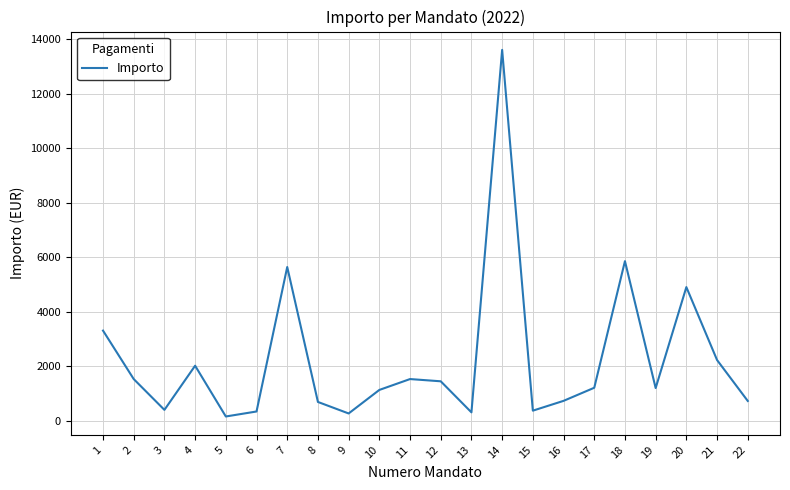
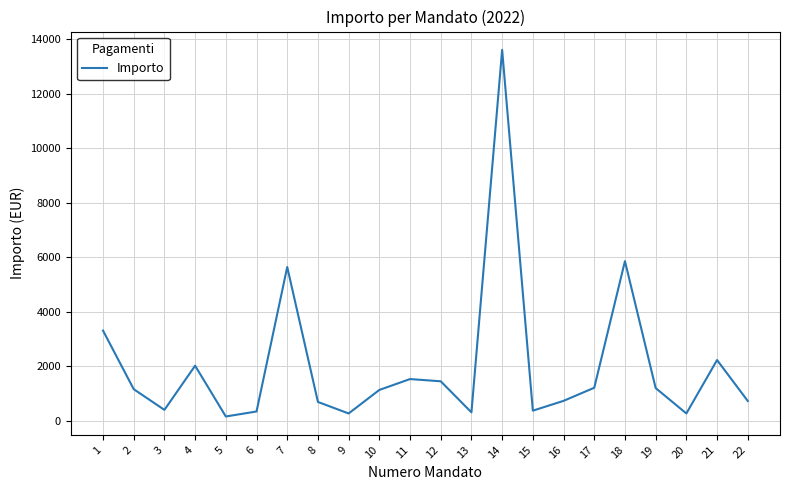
2: 1500 -> 1200
20: 4900 -> 300
